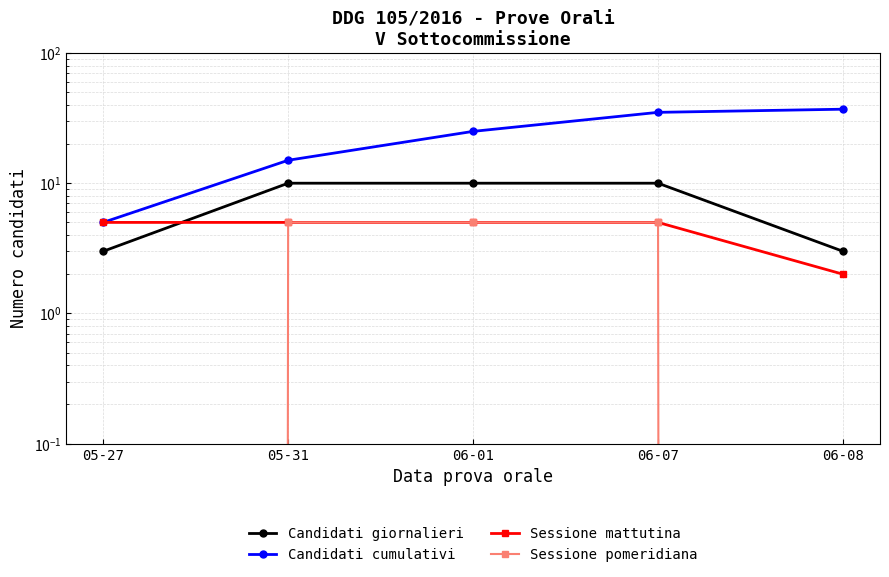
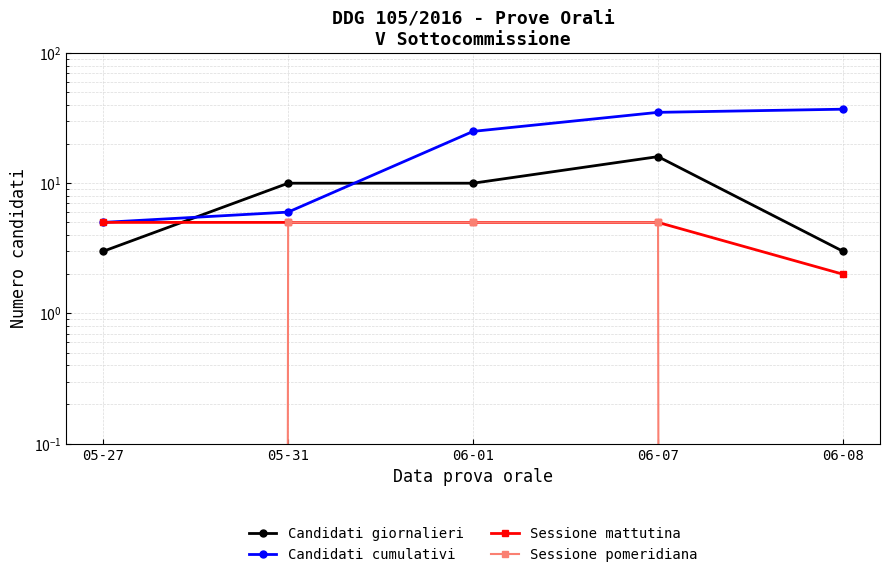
Candidati cumulativi, 05-31: 15 -> 6
Candidati giornalieri, 06-07: 10 -> 16
